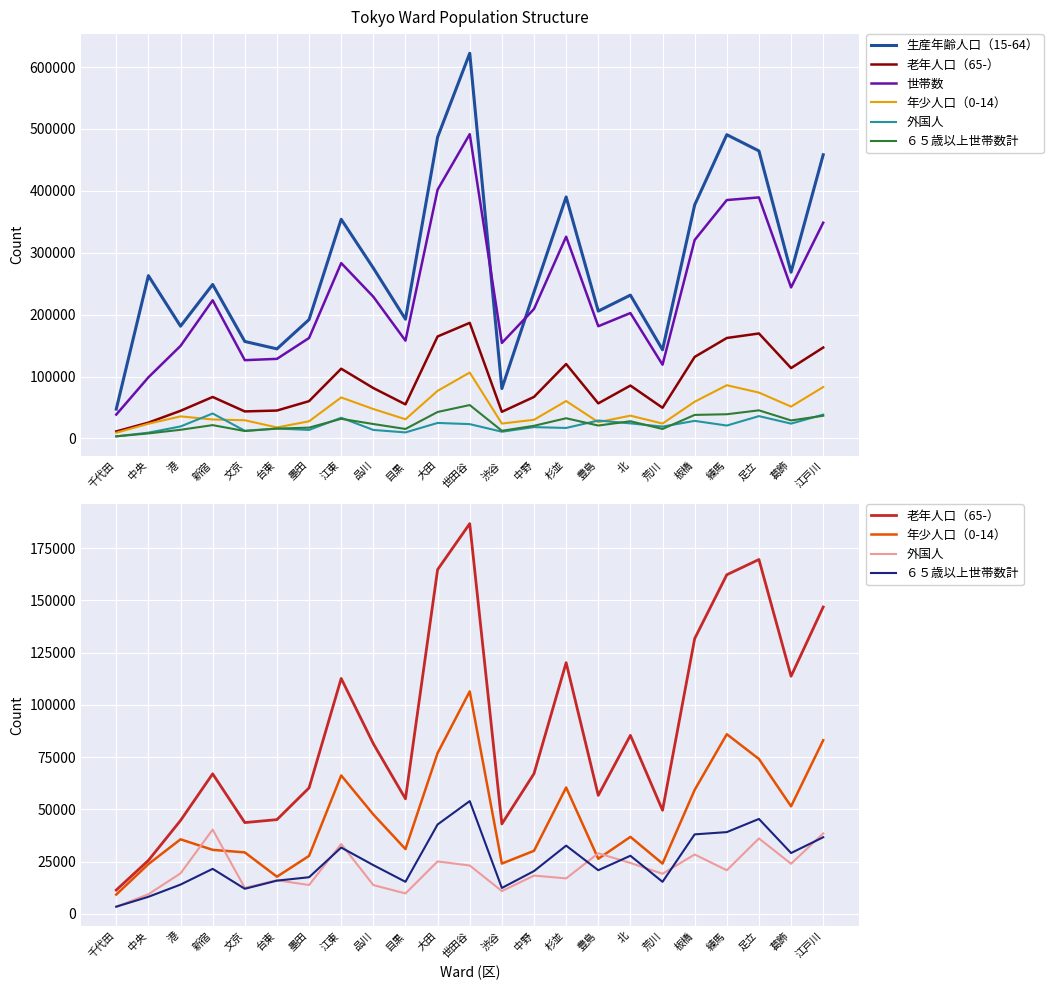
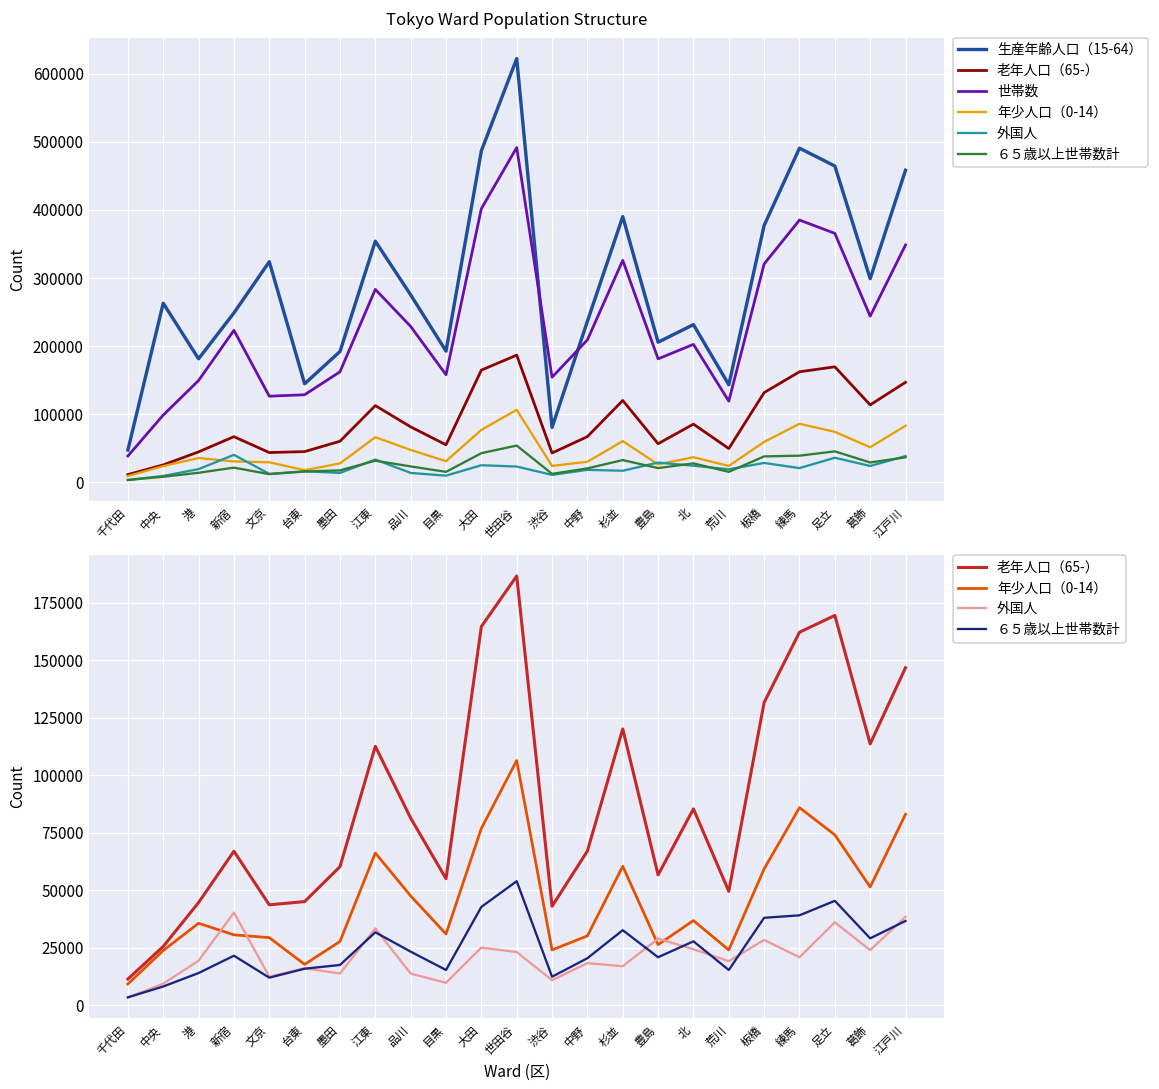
Tokyo Ward Population Structure, 生産年齢人口（15-64）, 文京: 160000 -> 320000
Tokyo Ward Population Structure, 世帯数, 足立: 390000 -> 370000
Tokyo Ward Population Structure, 生産年齢人口（15-64）, 葛飾: 270000 -> 300000
